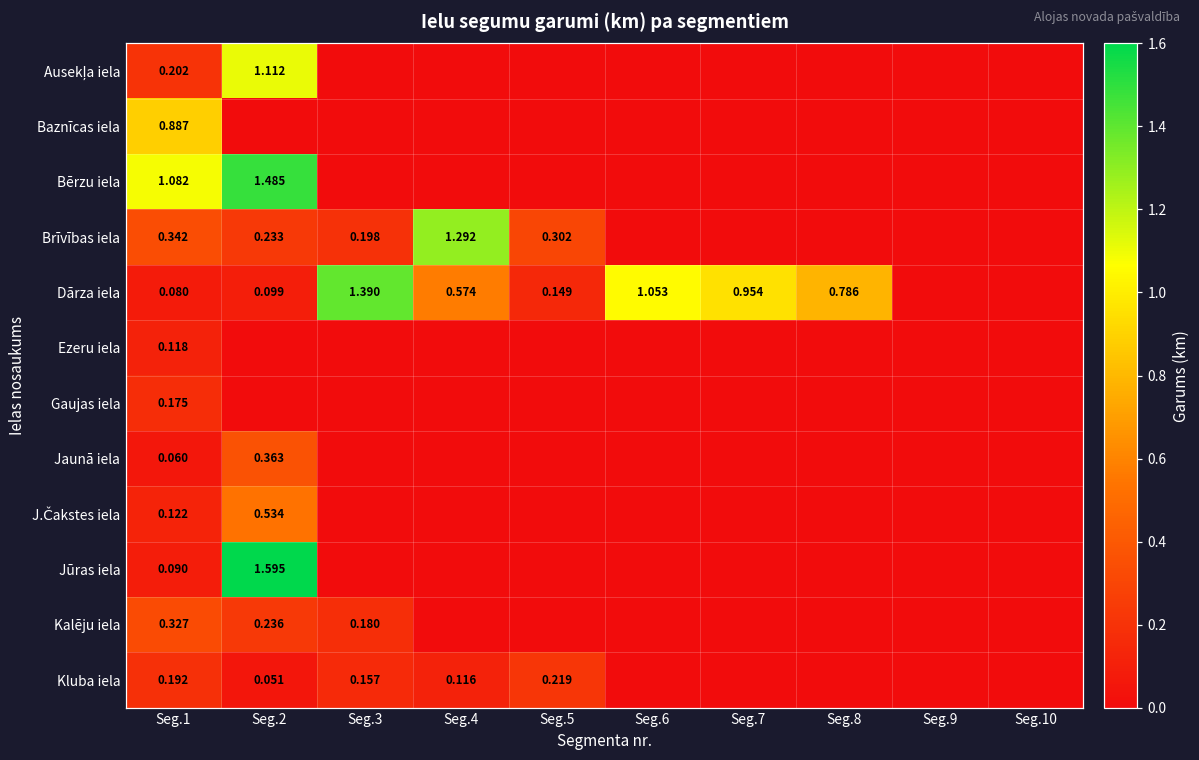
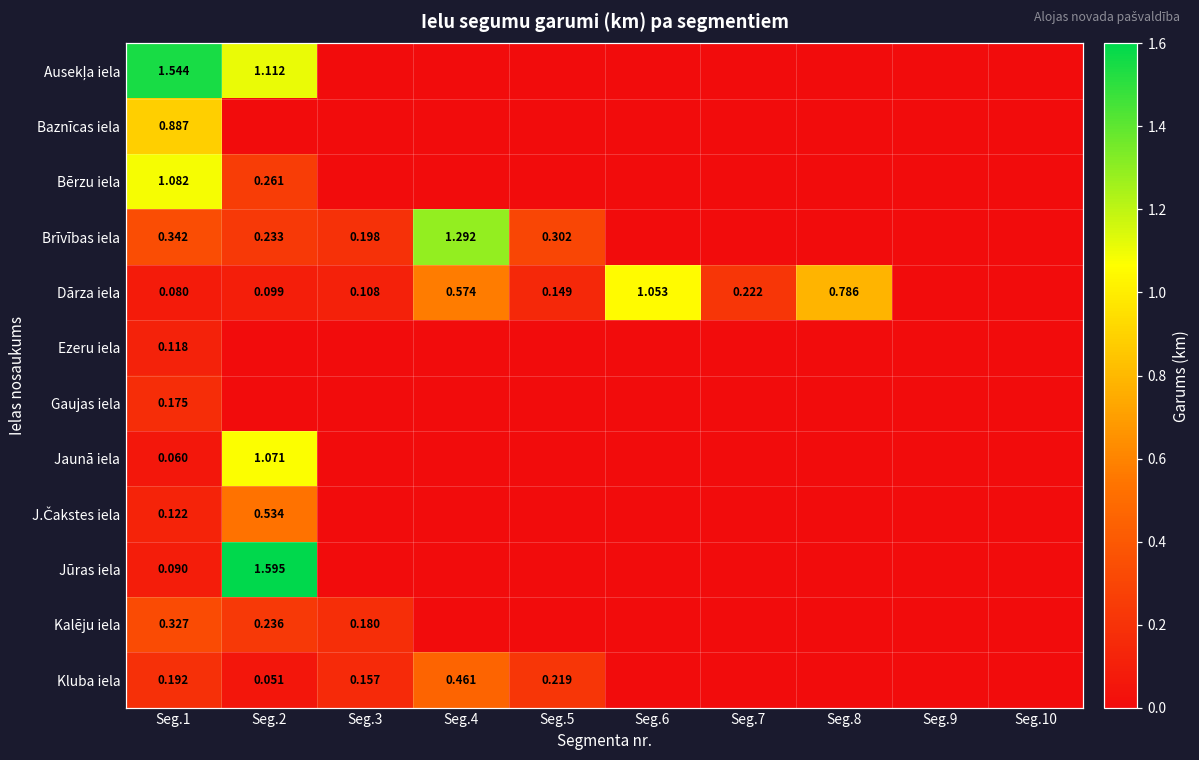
Ausekļa iela, Seg.1: 0.202 -> 1.544
Bērzu iela, Seg.2: 1.485 -> 0.261
Dārza iela, Seg.3: 1.390 -> 0.108
Dārza iela, Seg.7: 0.954 -> 0.222
Jaunā iela, Seg.2: 0.363 -> 1.071
Kluba iela, Seg.4: 0.116 -> 0.461
